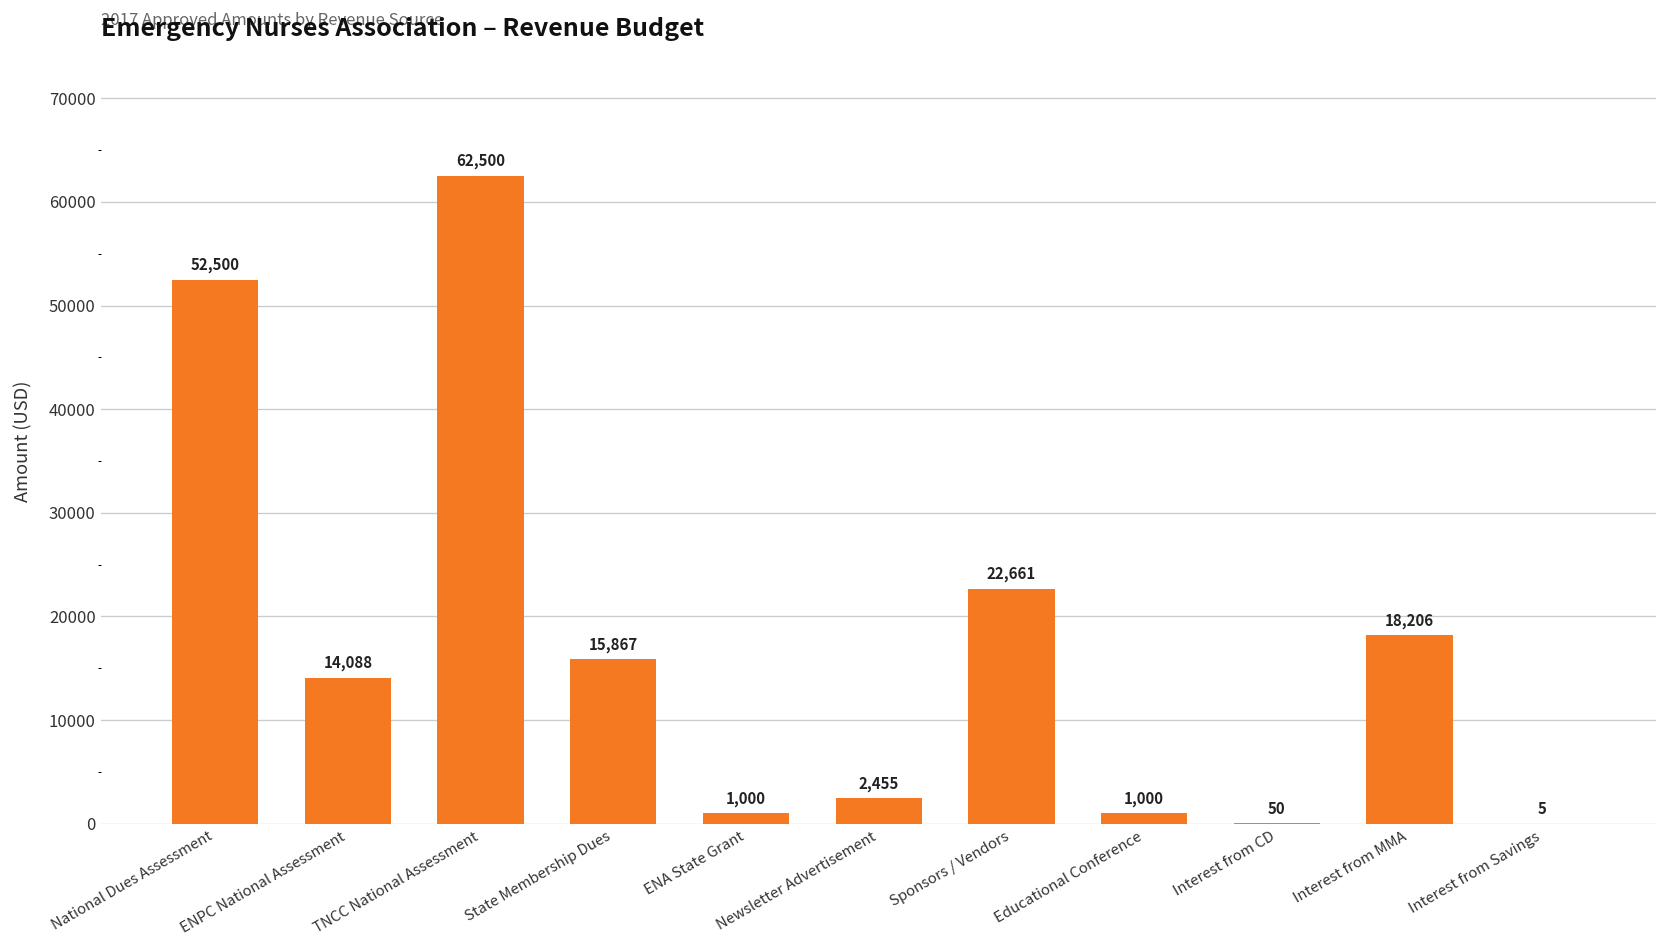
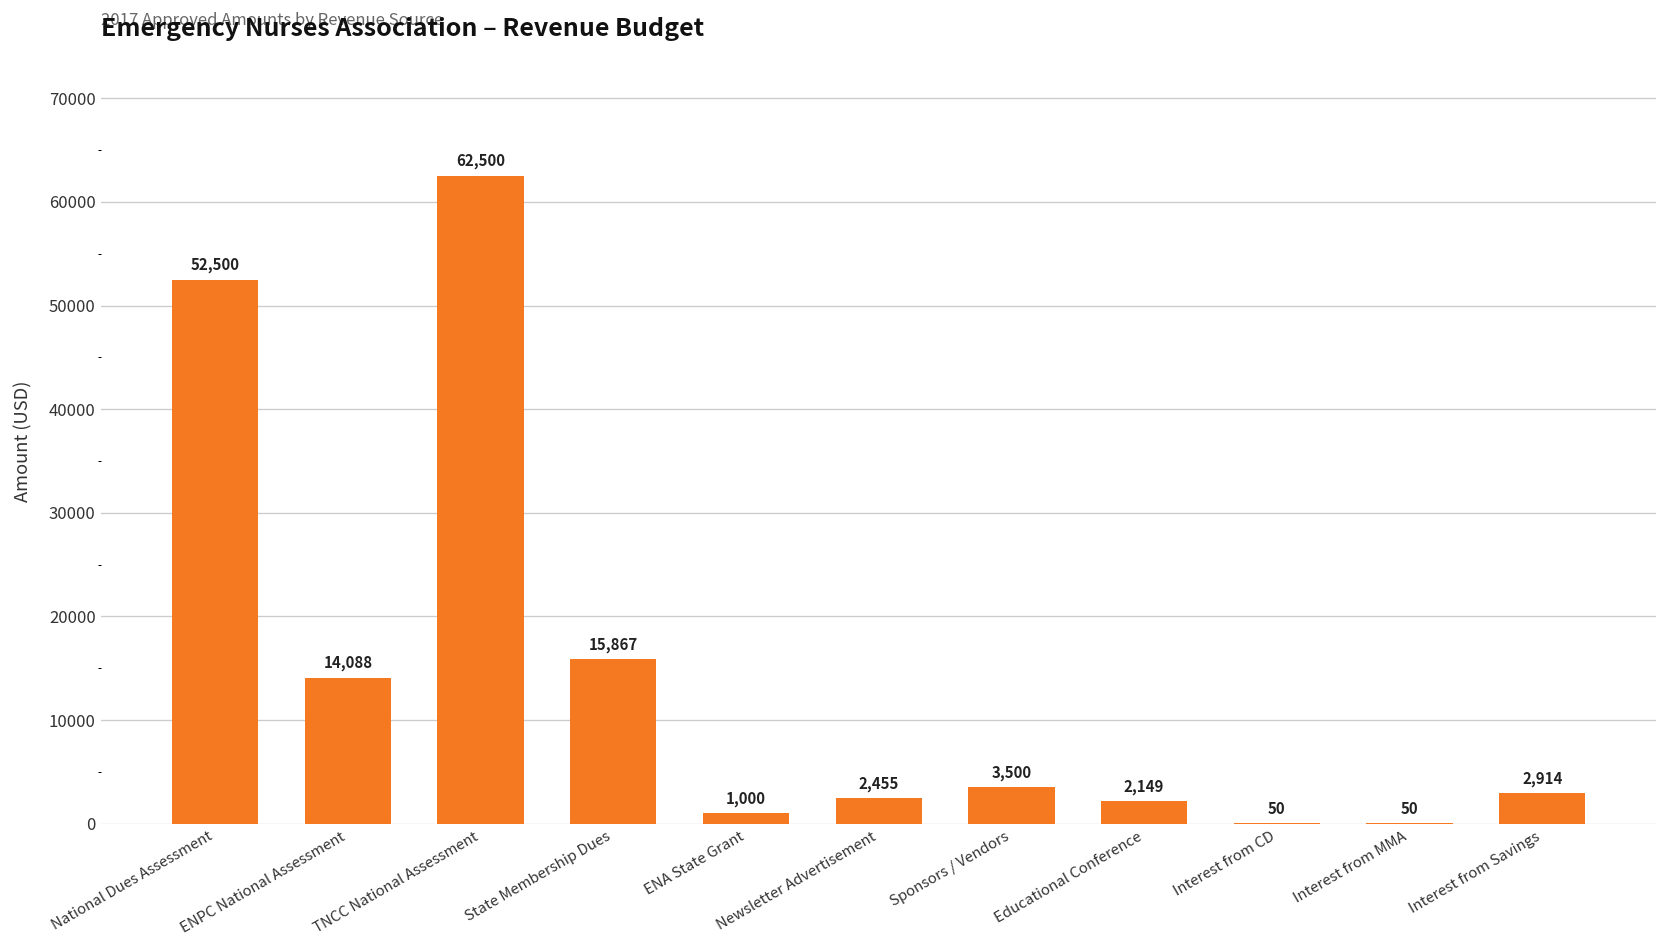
Sponsors / Vendors: 22,661 -> 3,500
Educational Conference: 1,000 -> 2,149
Interest from MMA: 18,206 -> 50
Interest from Savings: 5 -> 2,914
